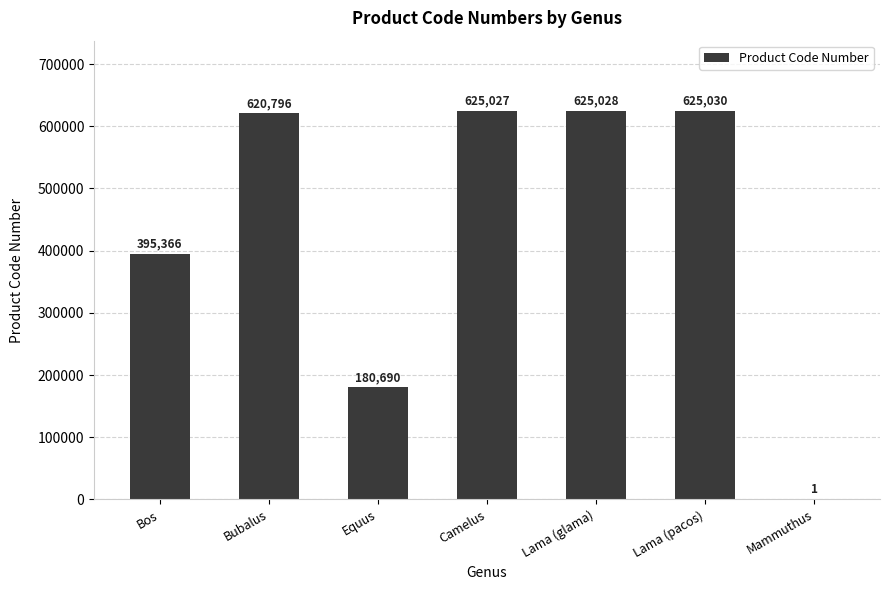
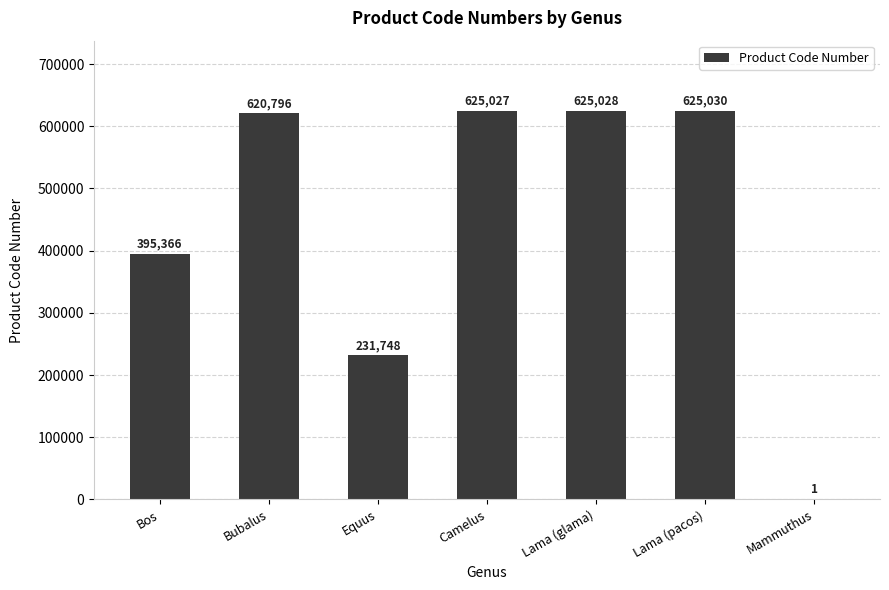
Equus: 180,690 -> 231,748
